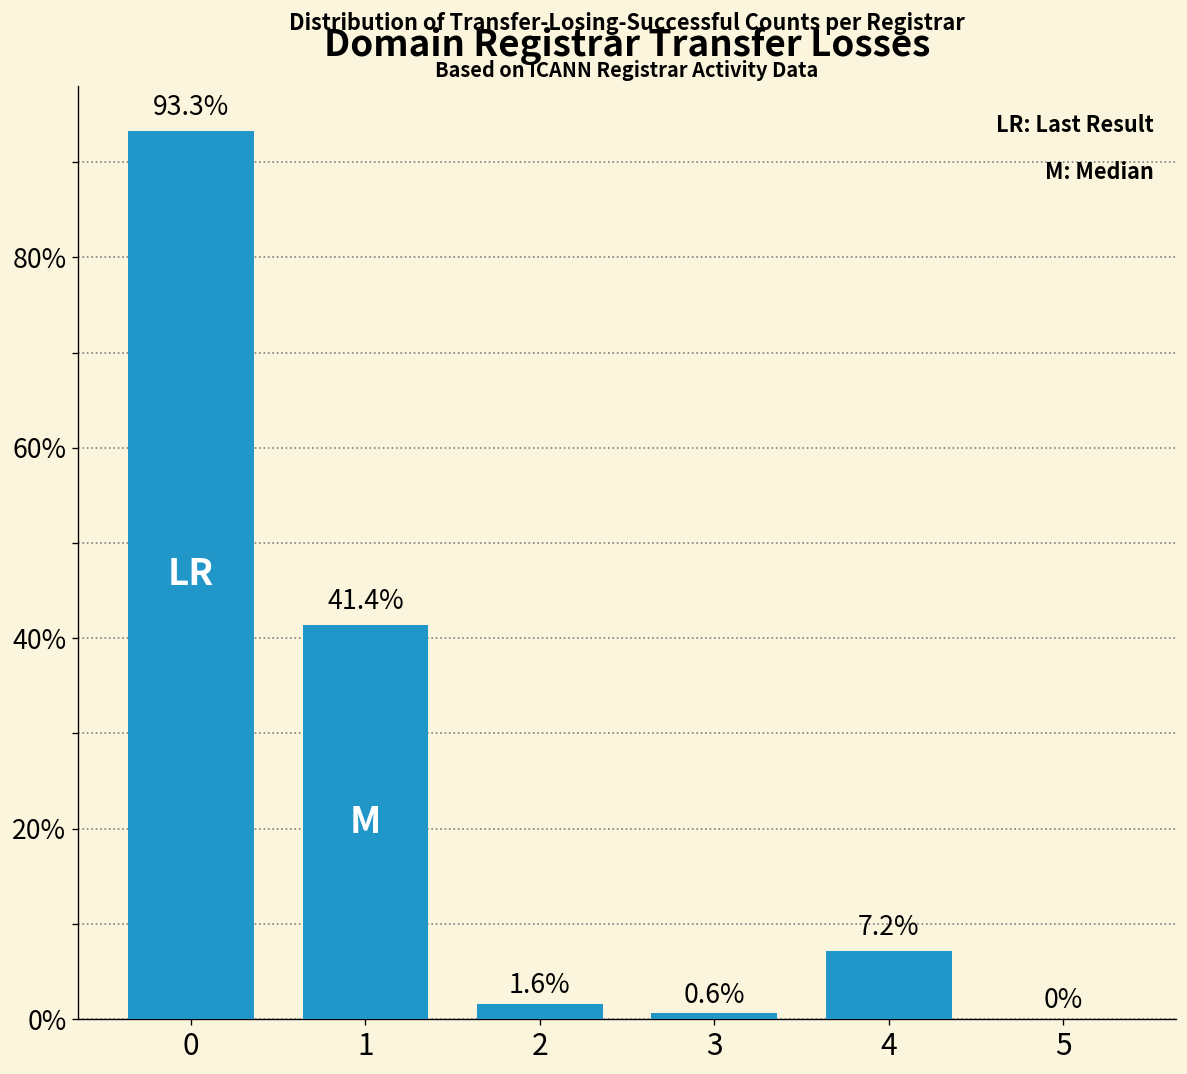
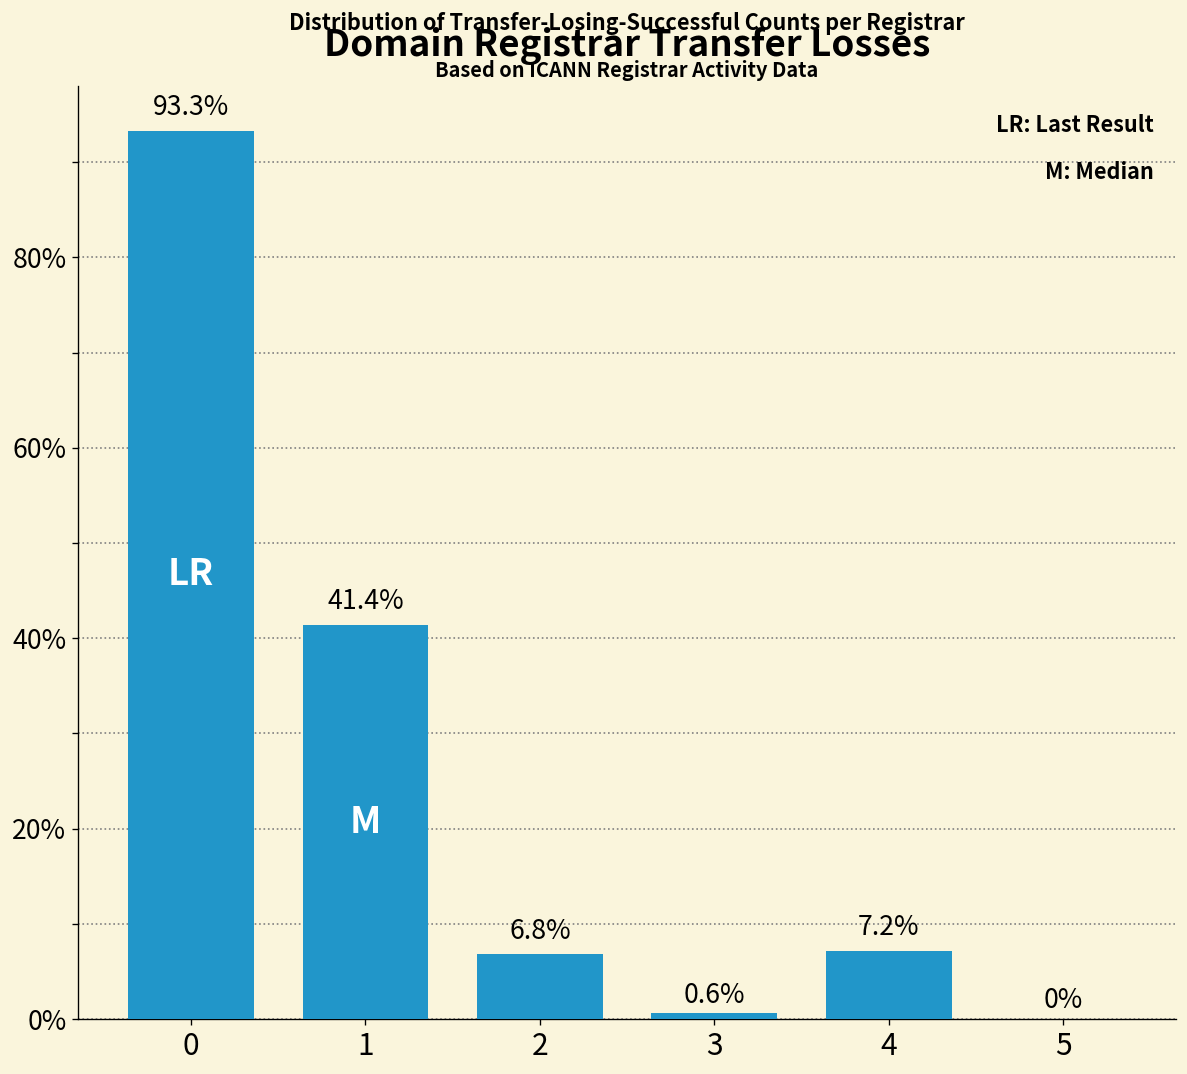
2: 1.6% -> 6.8%
